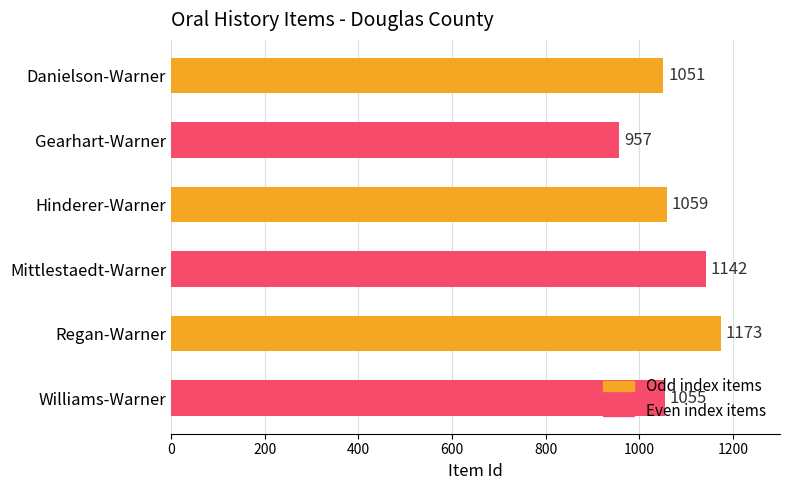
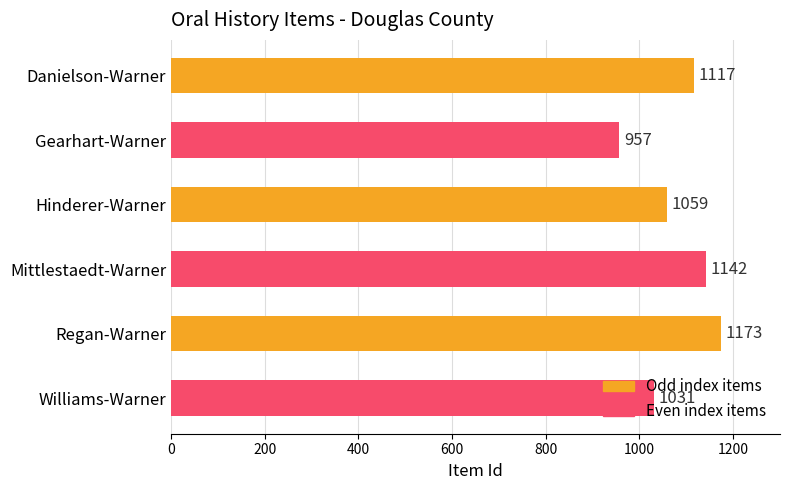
Danielson-Warner: 1051 -> 1117
Williams-Warner: 1055 -> 1031
